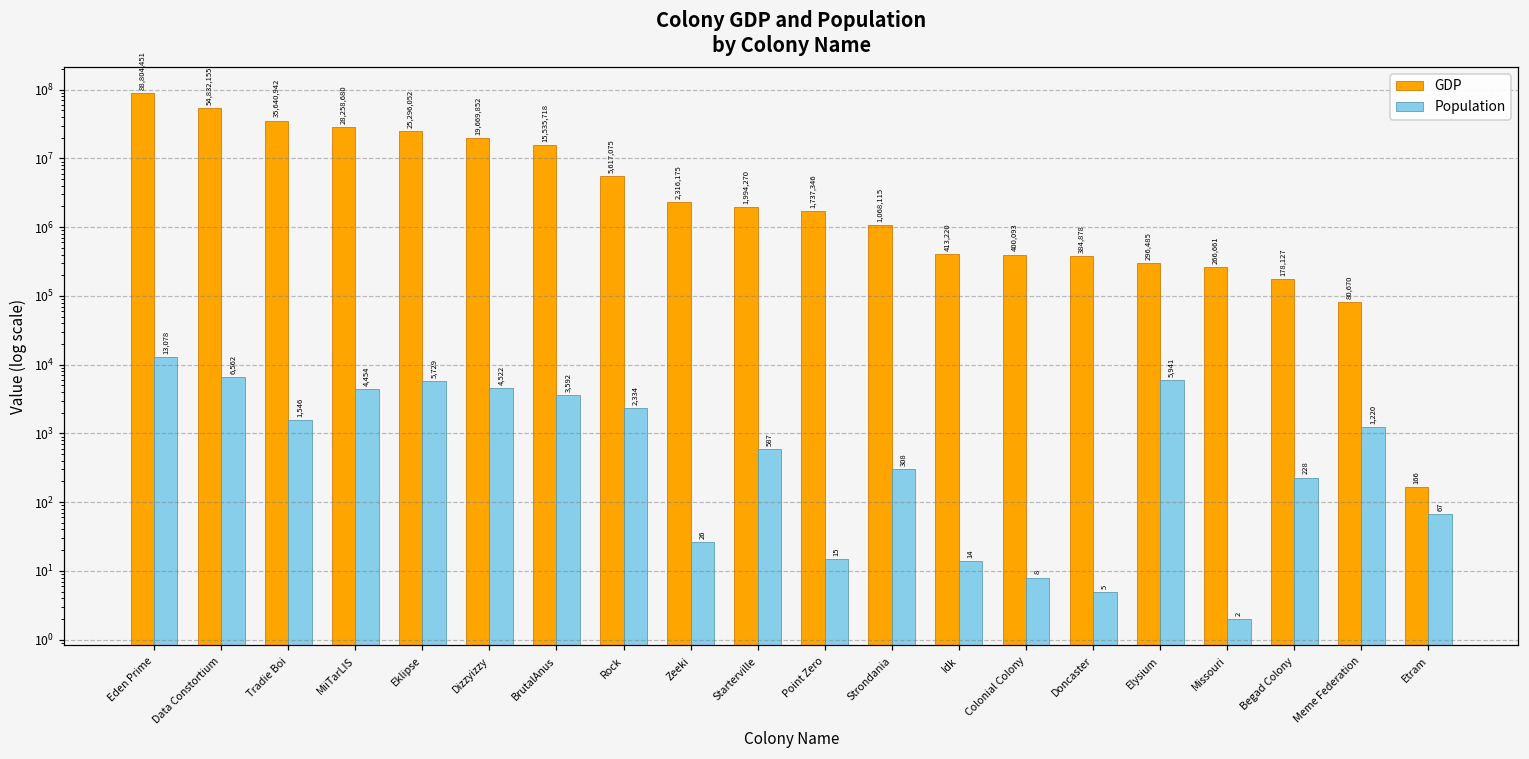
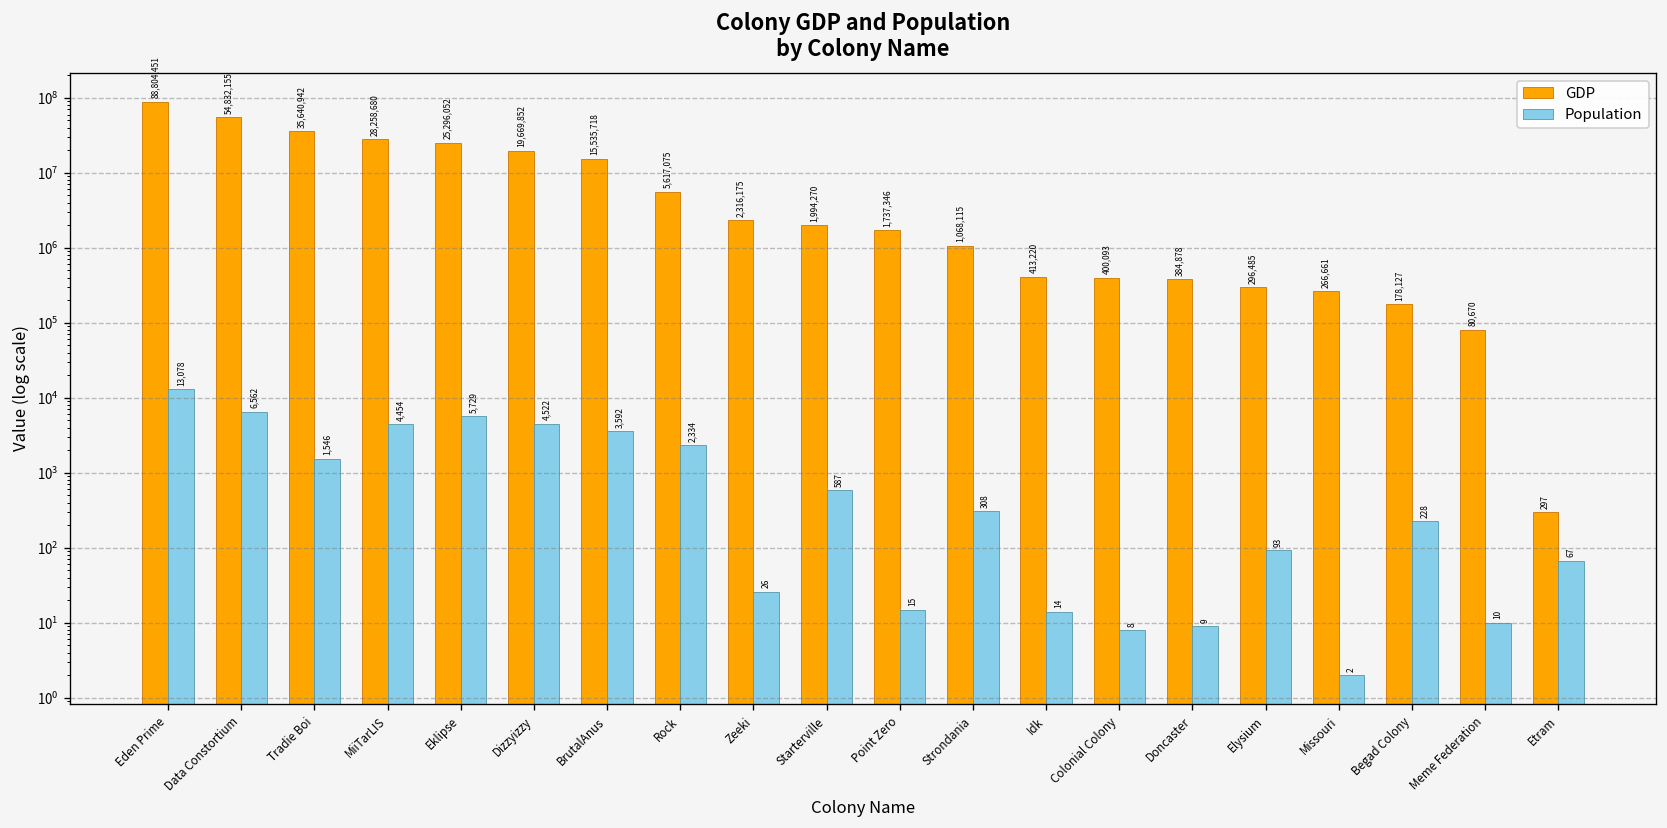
Population, Doncaster: 5 -> 9
Population, Elysium: 5,941 -> 93
Population, Meme Federation: 1,220 -> 10
GDP, Etram: 166 -> 297
